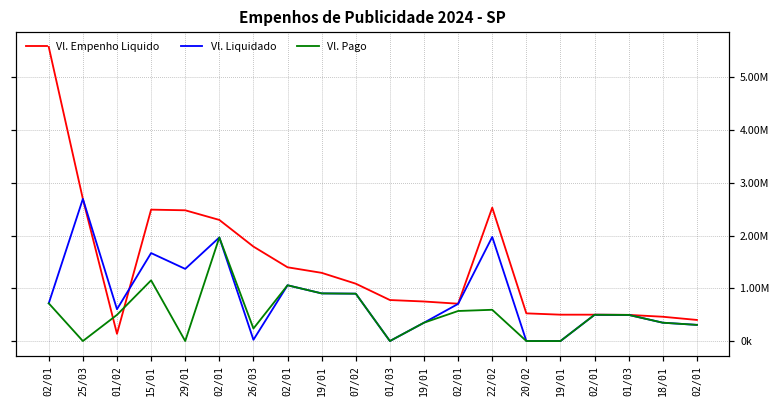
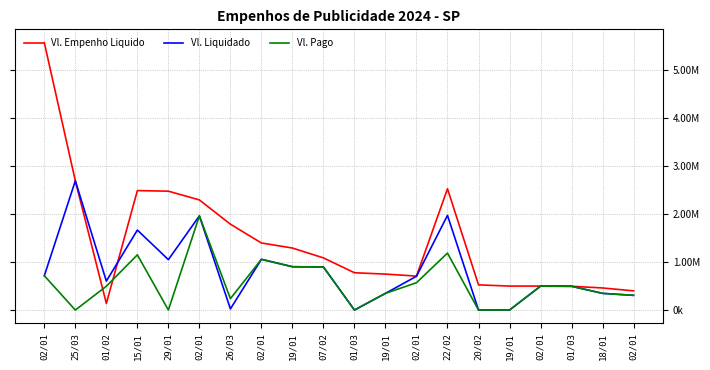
Vl. Liquidado, 29/01: 1400000 -> 1100000
Vl. Pago, 22/02: 600000 -> 1200000
